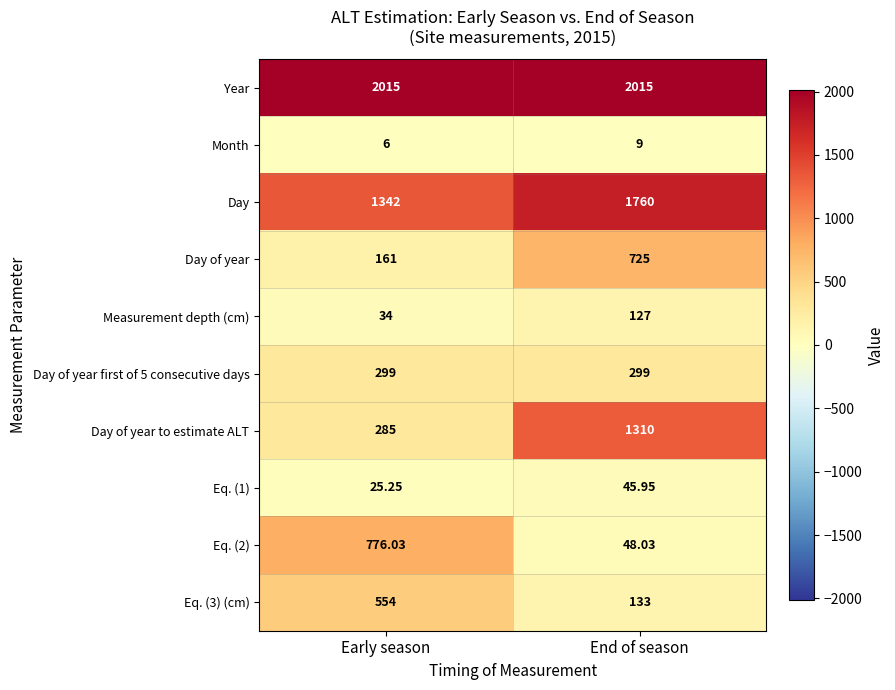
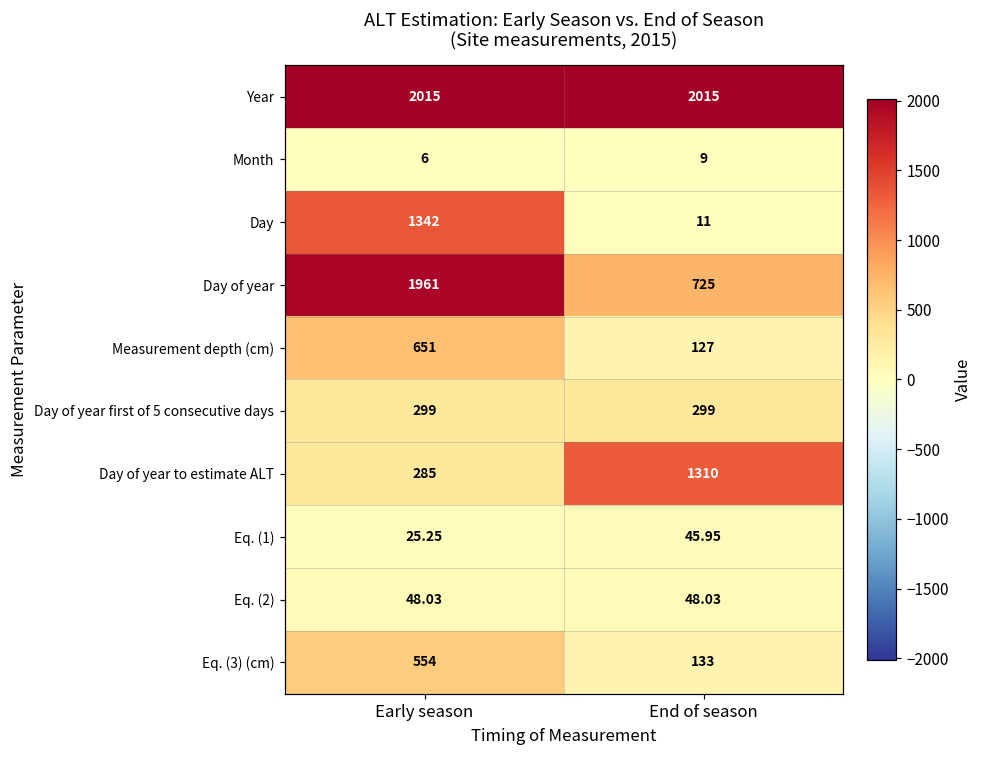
Day, End of season: 1760 -> 11
Day of year, Early season: 161 -> 1961
Measurement depth (cm), Early season: 34 -> 651
Eq. (2), Early season: 776.03 -> 48.03
